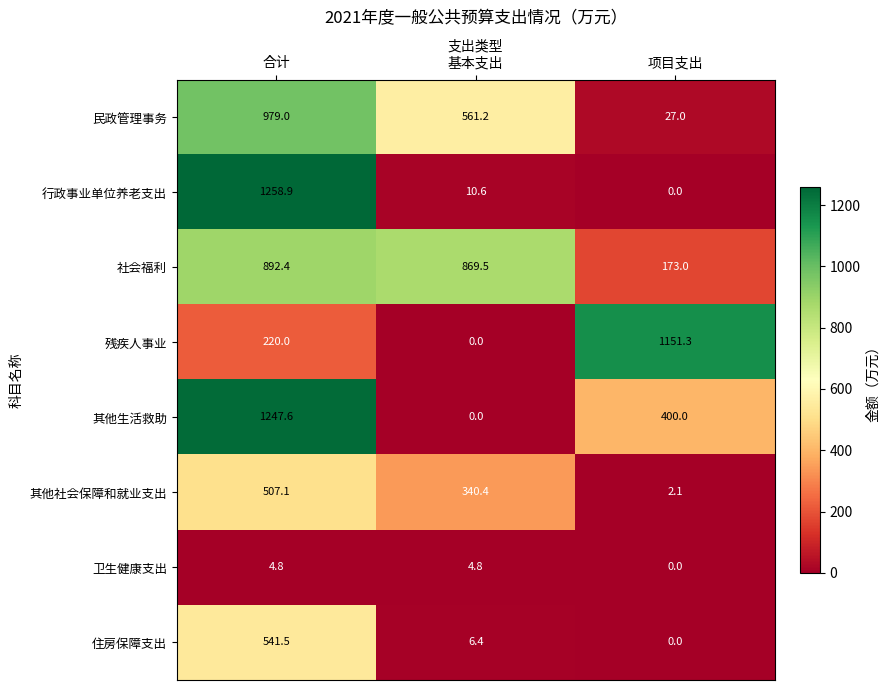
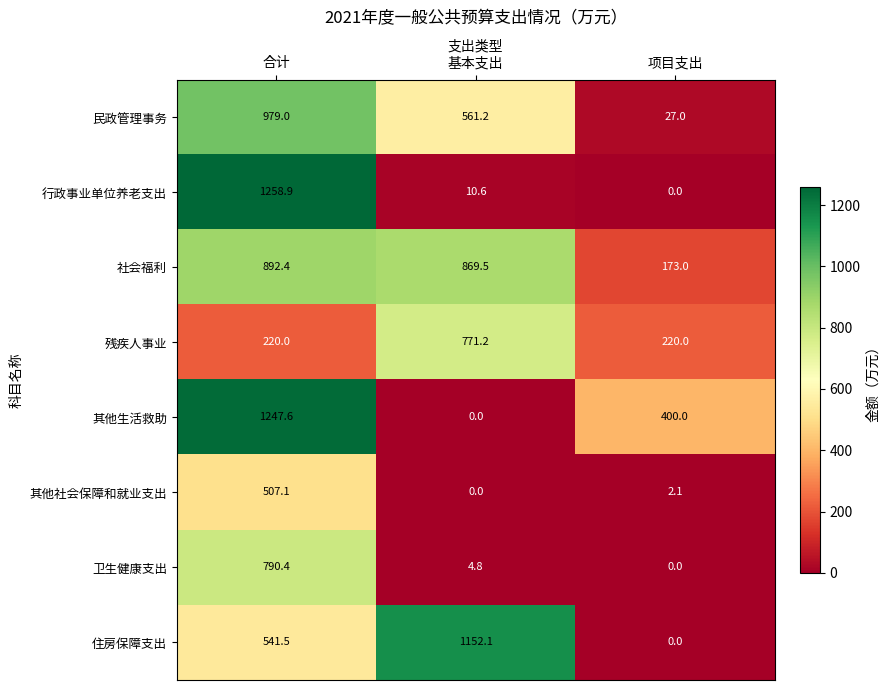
残疾人事业, 基本支出: 0.0 -> 771.2
残疾人事业, 项目支出: 1151.3 -> 220.0
其他社会保障和就业支出, 基本支出: 340.4 -> 0.0
卫生健康支出, 合计: 4.8 -> 790.4
住房保障支出, 基本支出: 6.4 -> 1152.1
